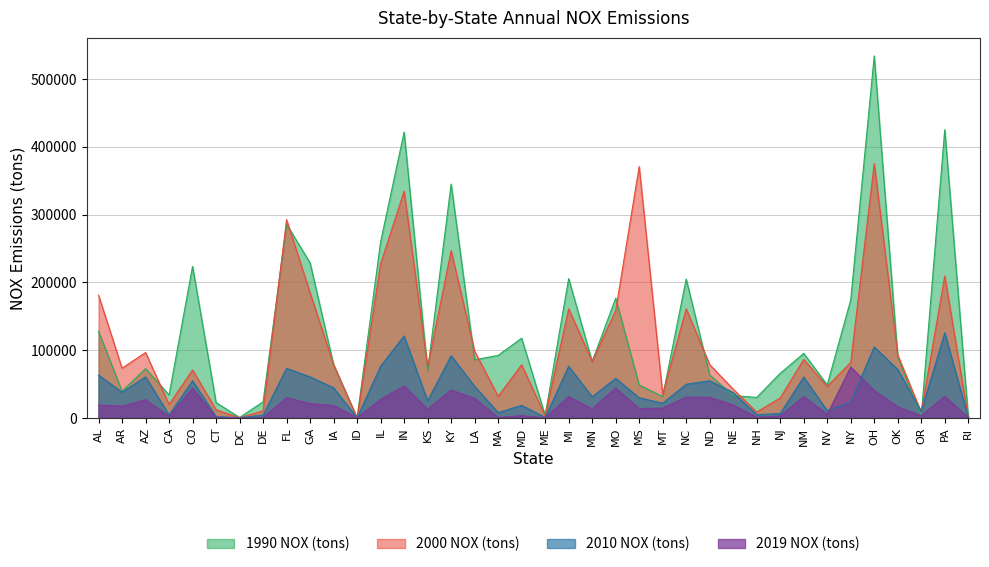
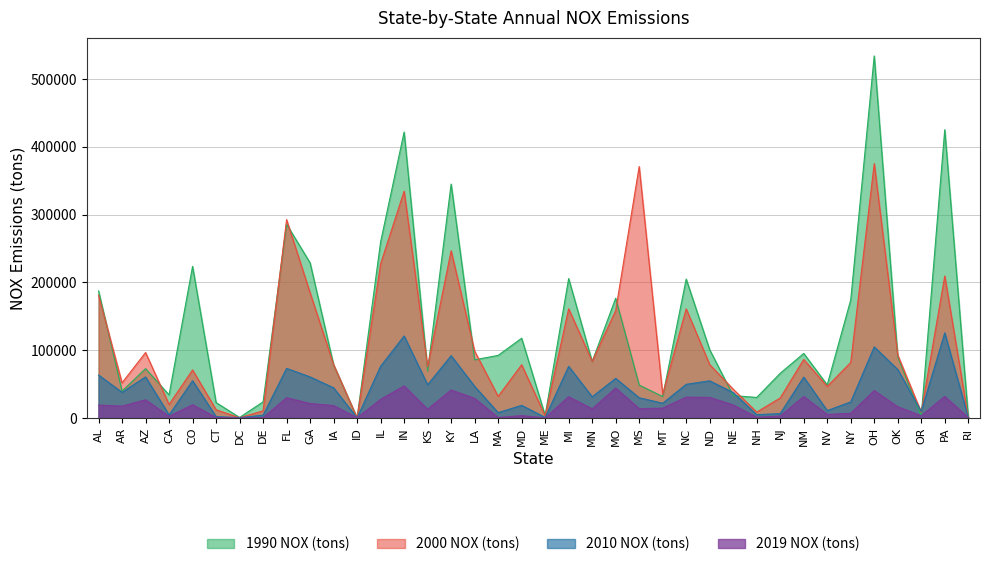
1990 NOX (tons), AL: 130000 -> 190000
2000 NOX (tons), AR: 70000 -> 50000
2019 NOX (tons), CO: 40000 -> 20000
2010 NOX (tons), KS: 30000 -> 50000
1990 NOX (tons), ND: 60000 -> 100000
2019 NOX (tons), NY: 80000 -> 10000
